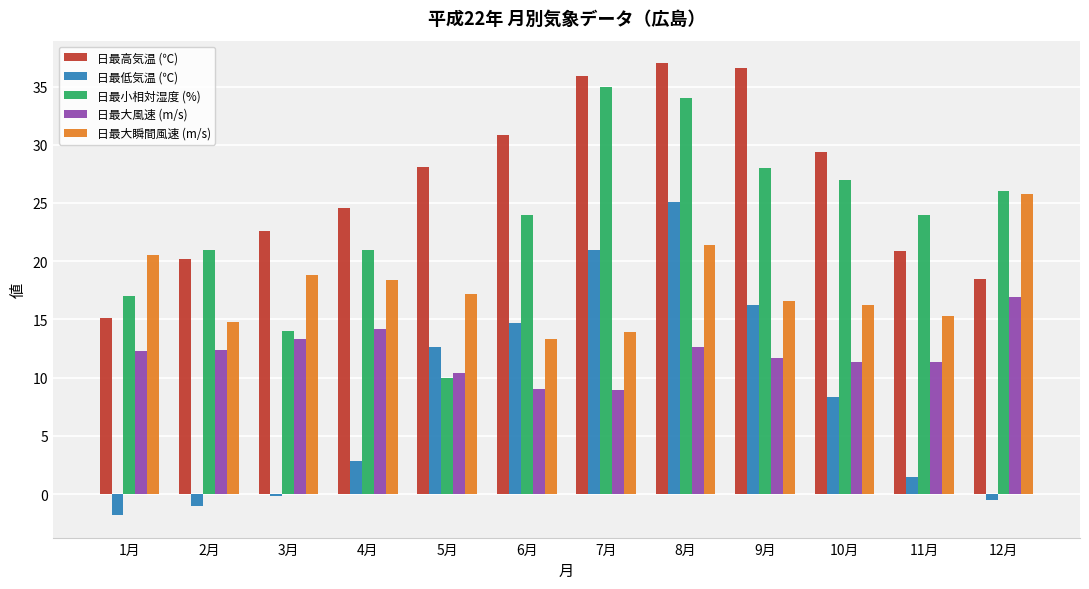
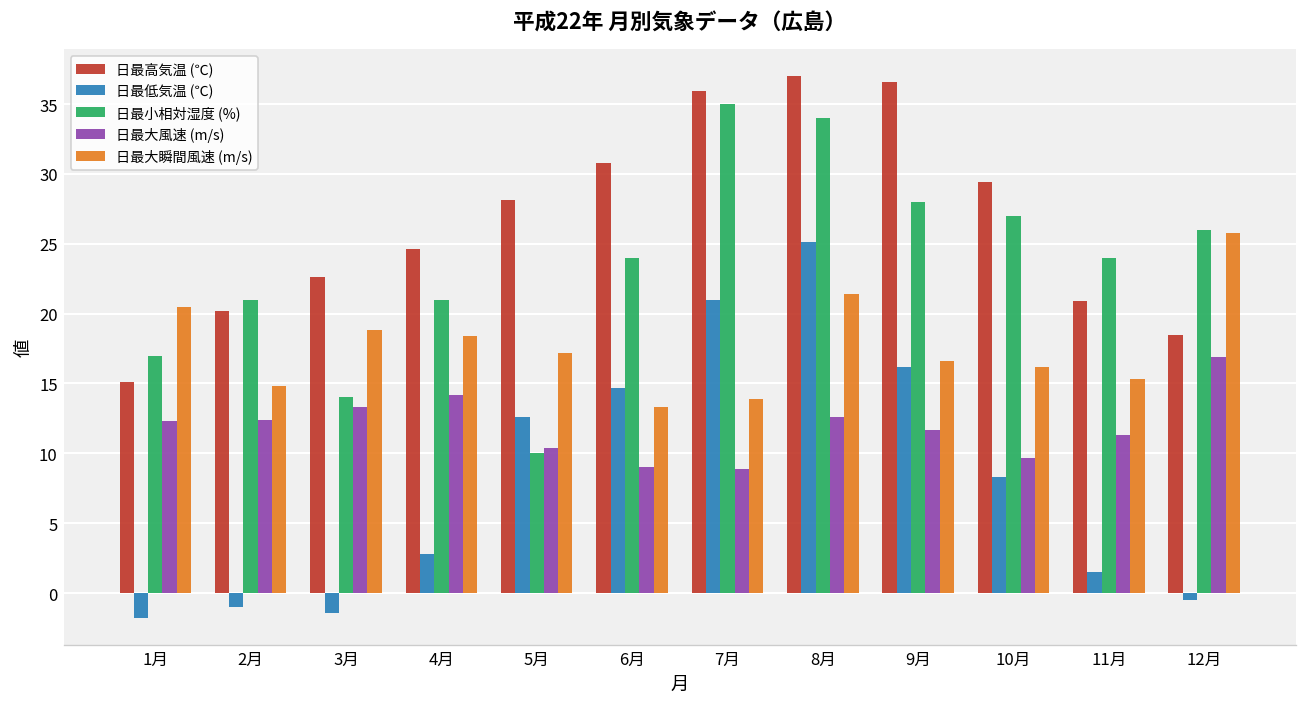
日最低気温 (℃), 3月: -0.2 -> -1.4
日最大風速 (m/s), 10月: 11.3 -> 9.7
